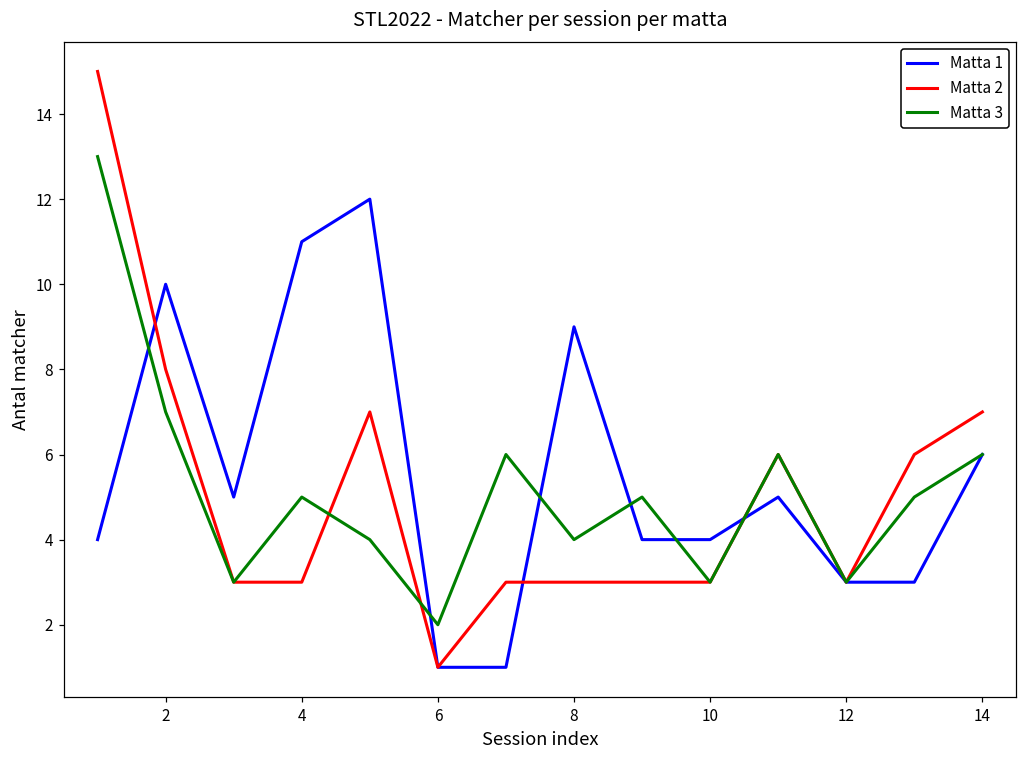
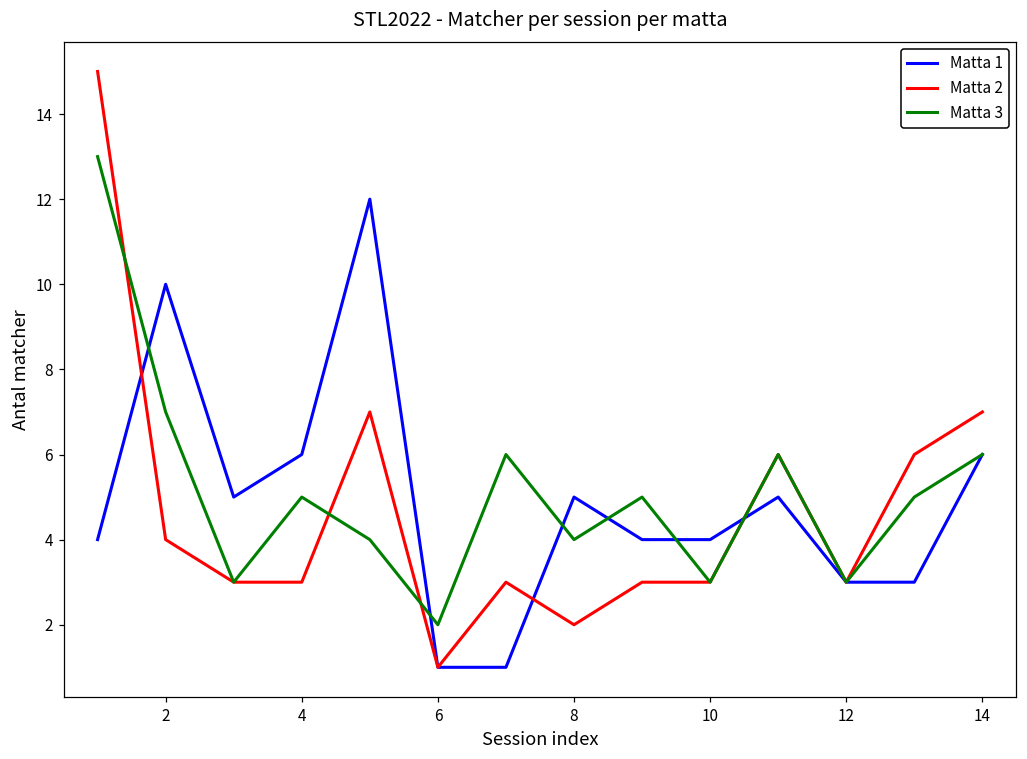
Matta 2, 2: 8 -> 4
Matta 1, 4: 11 -> 6
Matta 1, 8: 9 -> 5
Matta 2, 8: 3 -> 2
